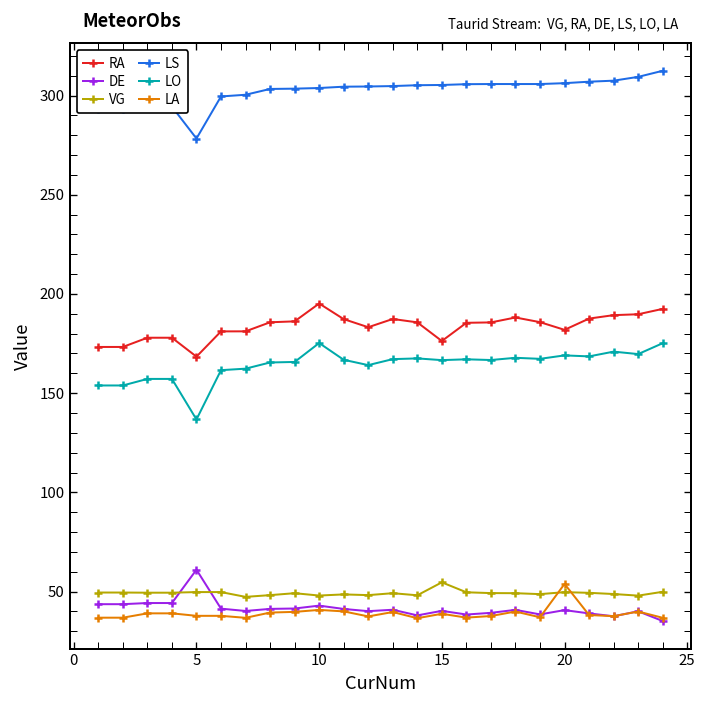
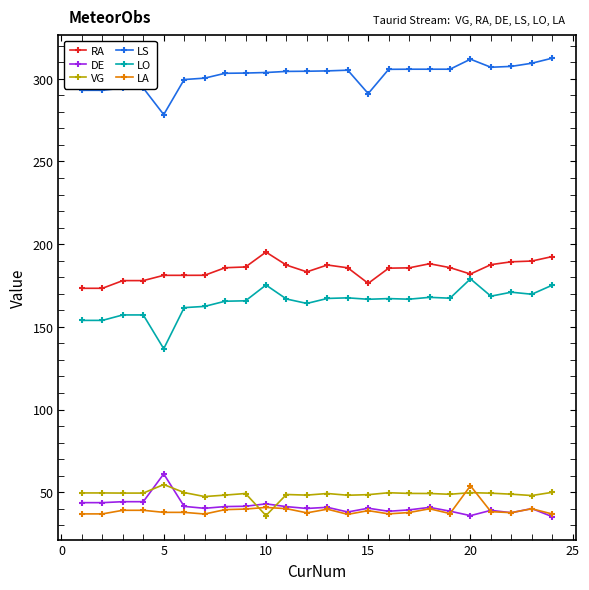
RA, 5: 168 -> 181
VG, 5: 50 -> 55
VG, 10: 48 -> 36
VG, 15: 55 -> 48
LS, 15: 305 -> 291
DE, 20: 41 -> 36
LS, 20: 306 -> 312
LO, 20: 169 -> 179
